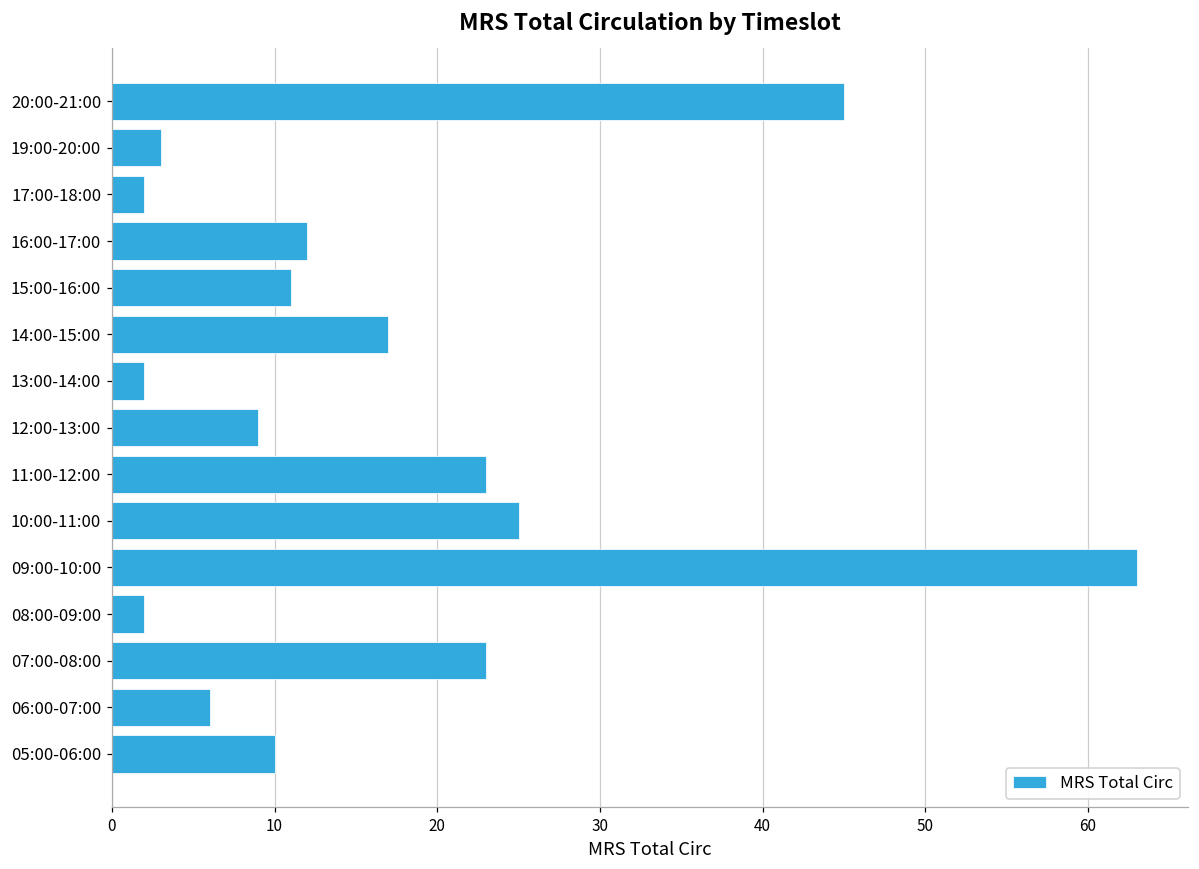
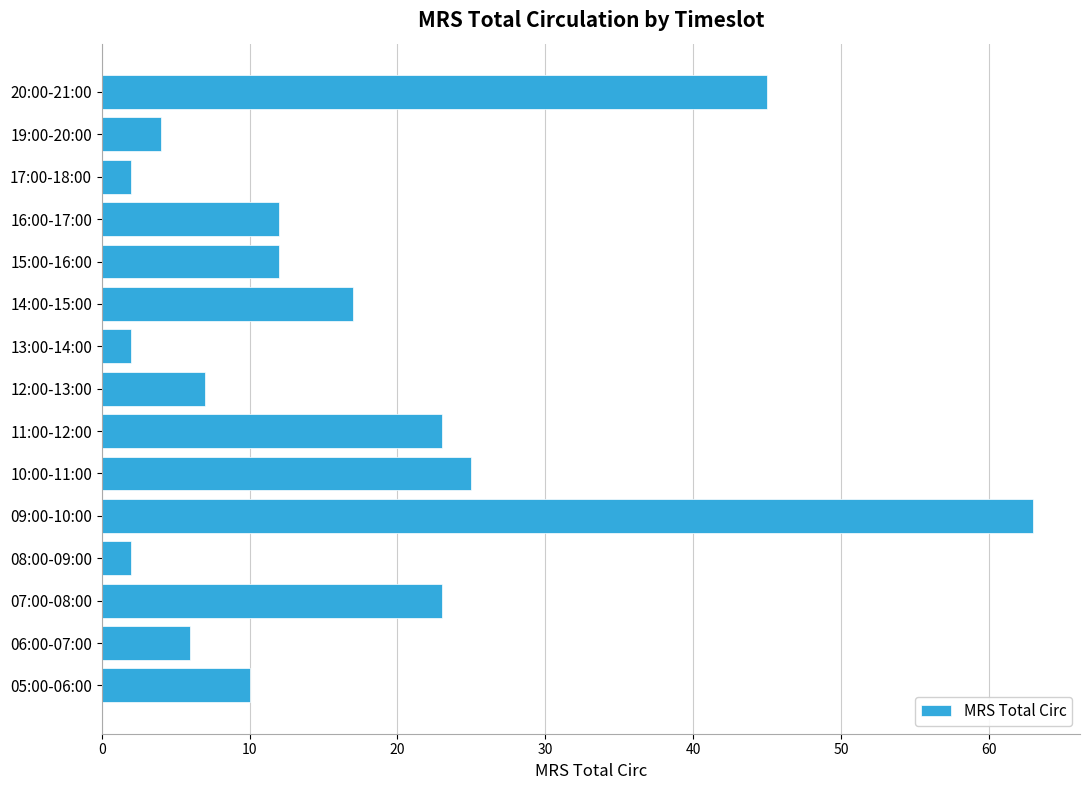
19:00-20:00: 3 -> 4
15:00-16:00: 11 -> 12
12:00-13:00: 9 -> 7
